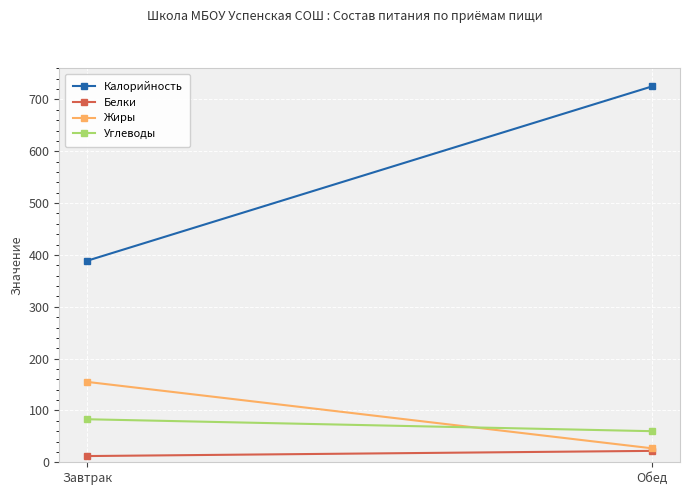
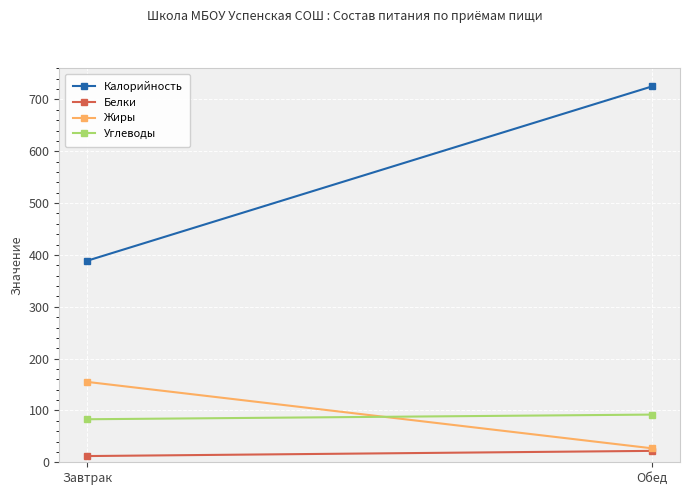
Углеводы, Обед: 60 -> 90
